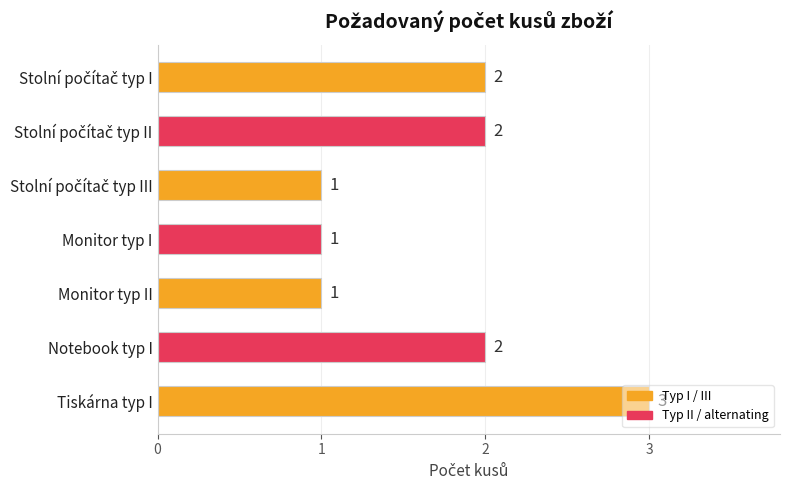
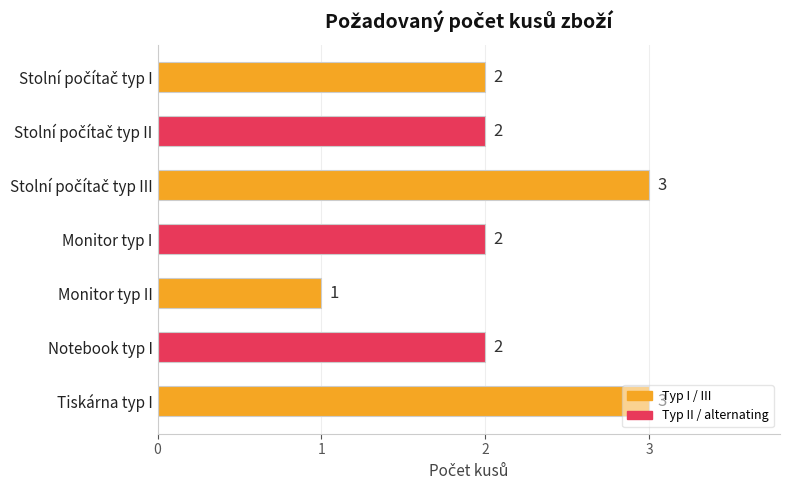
Stolní počítač typ III: 1 -> 3
Monitor typ I: 1 -> 2
